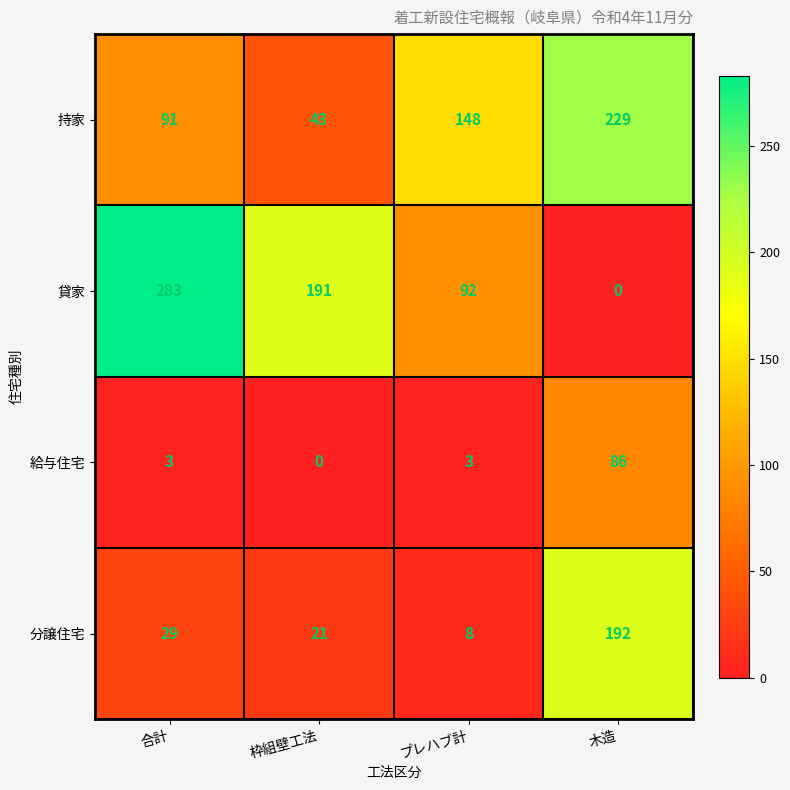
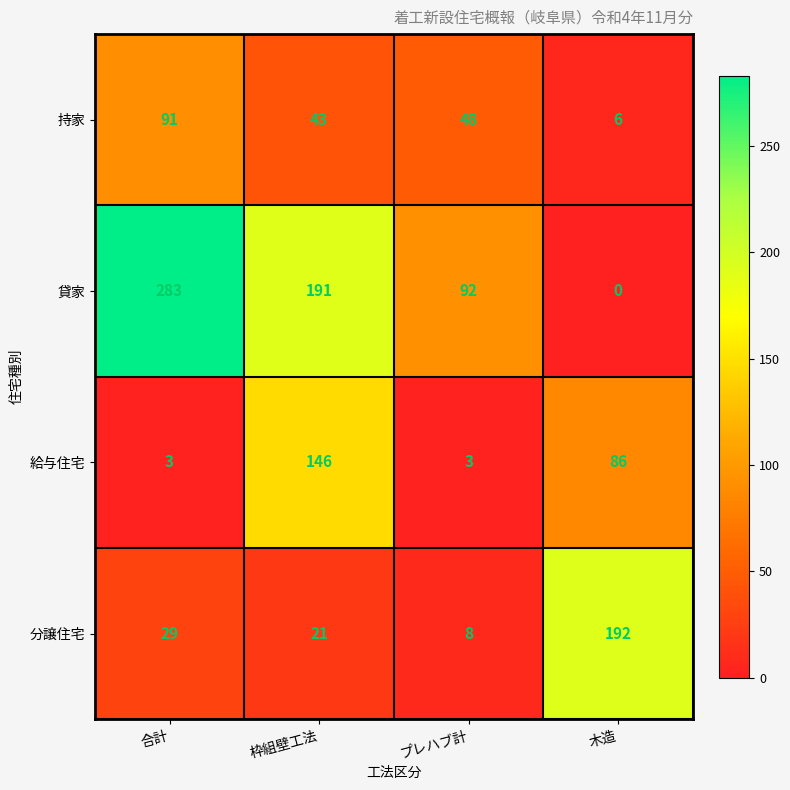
持家, プレハブ計: 148 -> 48
持家, 木造: 229 -> 6
給与住宅, 枠組壁工法: 0 -> 146
